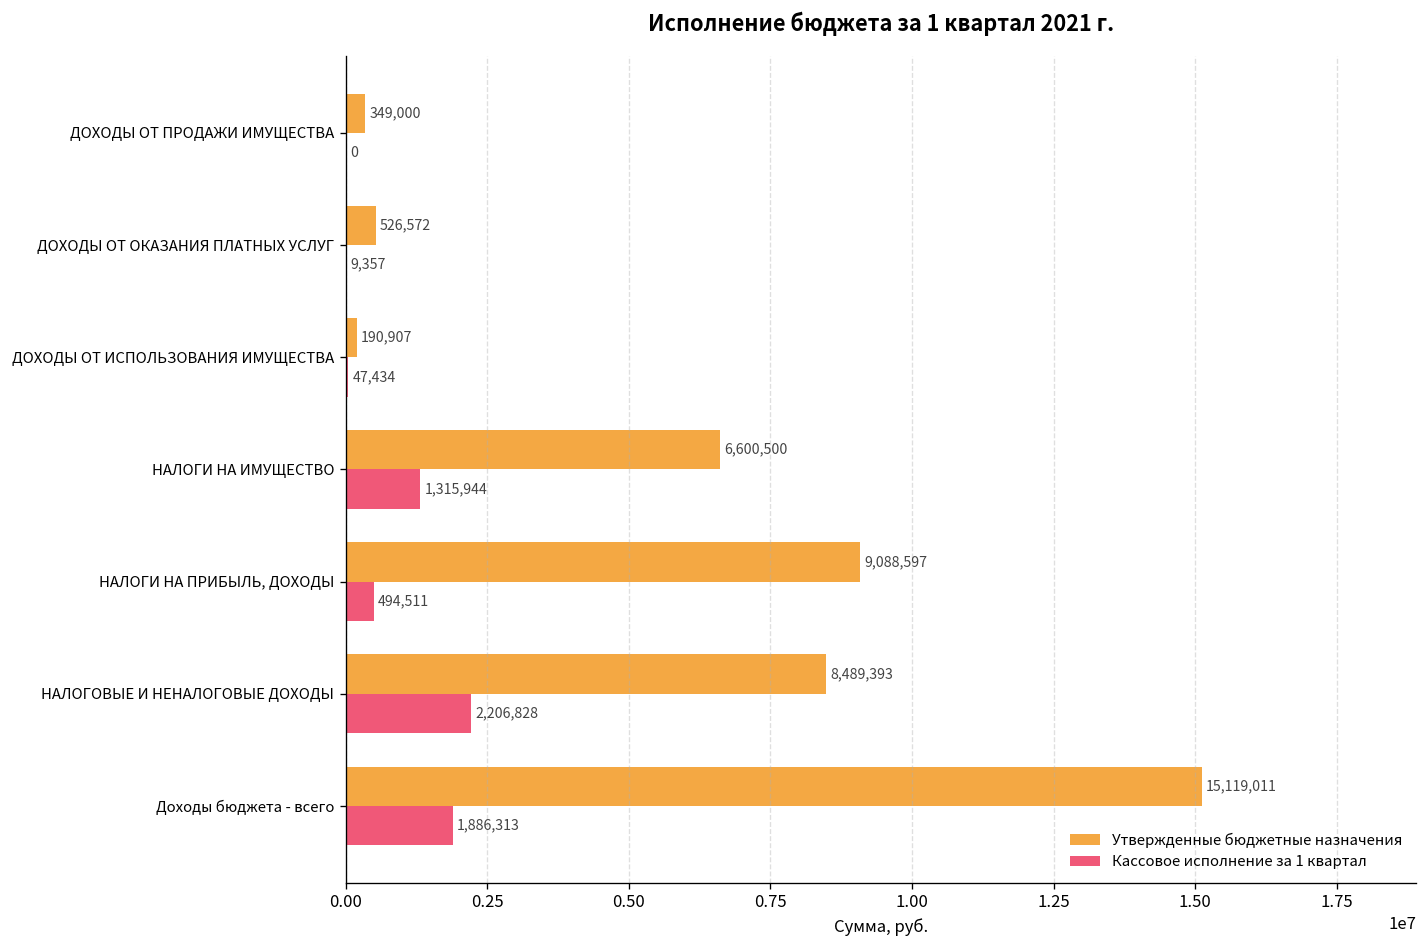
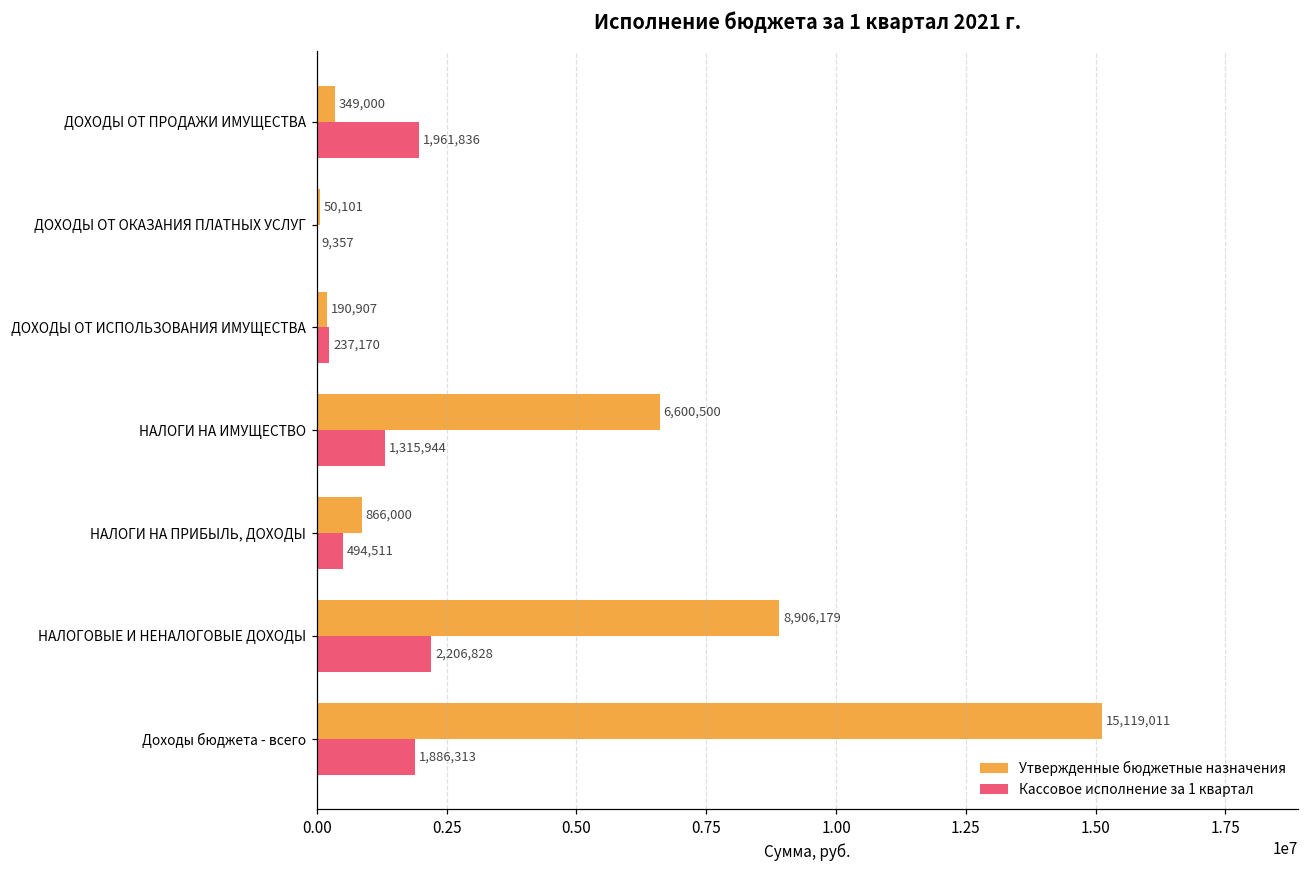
Кассовое исполнение за 1 квартал, ДОХОДЫ ОТ ПРОДАЖИ ИМУЩЕСТВА: 0 -> 1,961,836
Утвержденные бюджетные назначения, ДОХОДЫ ОТ ОКАЗАНИЯ ПЛАТНЫХ УСЛУГ: 526,572 -> 50,101
Кассовое исполнение за 1 квартал, ДОХОДЫ ОТ ИСПОЛЬЗОВАНИЯ ИМУЩЕСТВА: 47,434 -> 237,170
Утвержденные бюджетные назначения, НАЛОГИ НА ПРИБЫЛЬ, ДОХОДЫ: 9,088,597 -> 866,000
Утвержденные бюджетные назначения, НАЛОГОВЫЕ И НЕНАЛОГОВЫЕ ДОХОДЫ: 8,489,393 -> 8,906,179
